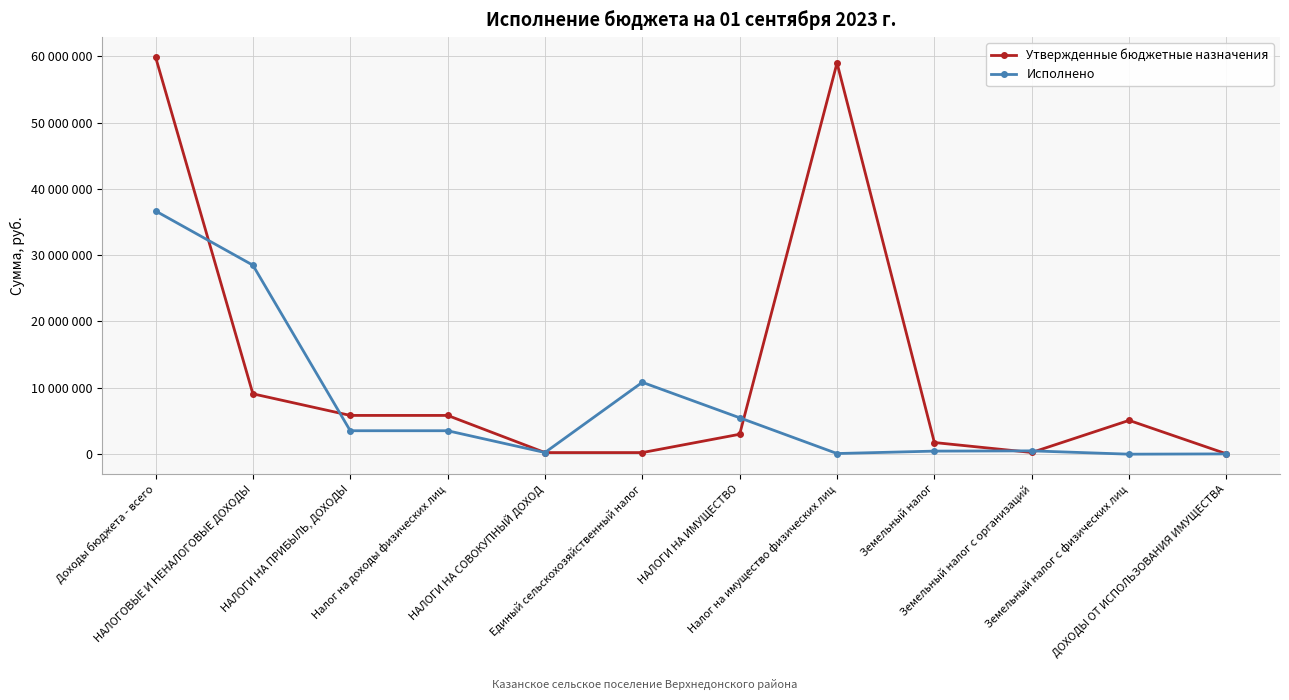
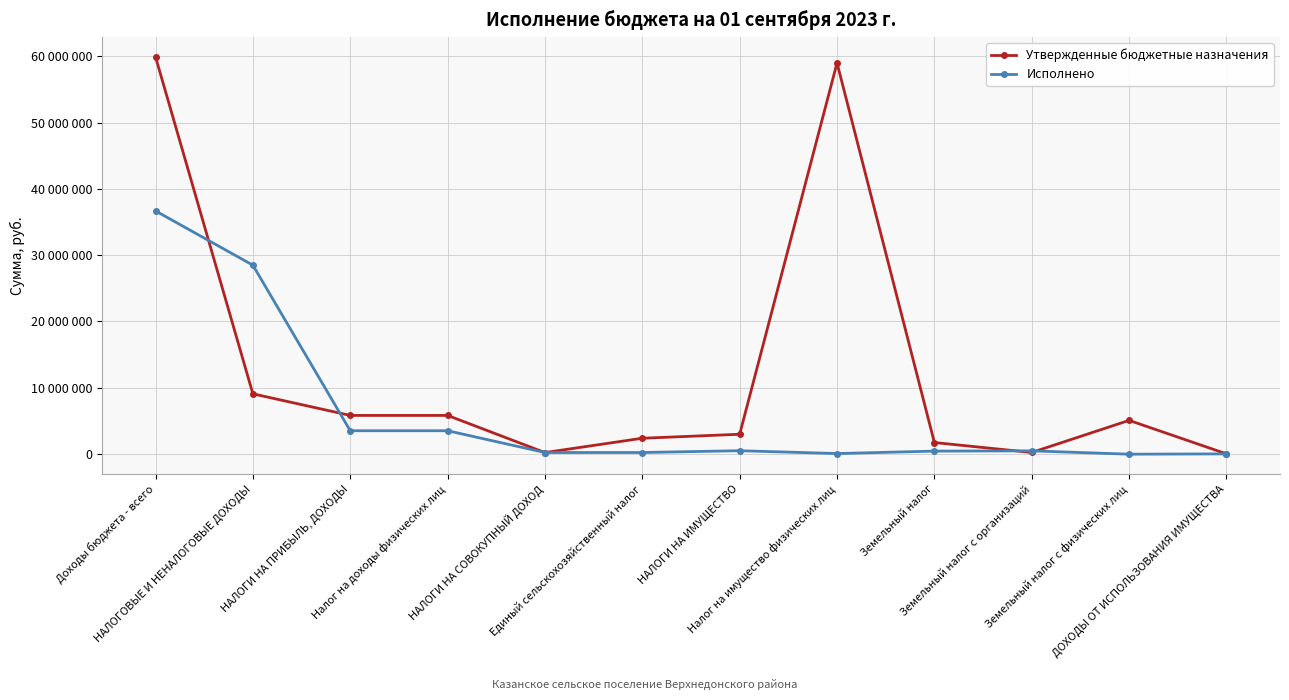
Утвержденные бюджетные назначения, Единый сельскохозяйственный налог: 0 -> 2000000
Исполнено, Единый сельскохозяйственный налог: 11000000 -> 0
Исполнено, НАЛОГИ НА ИМУЩЕСТВО: 5000000 -> 0
